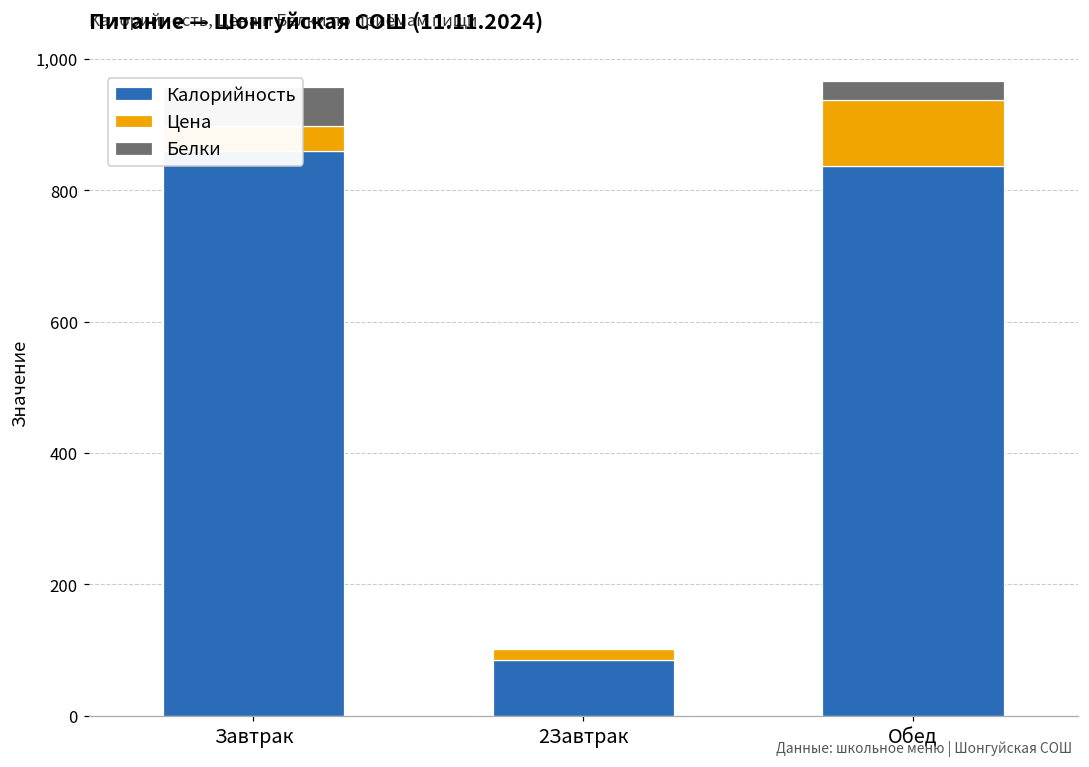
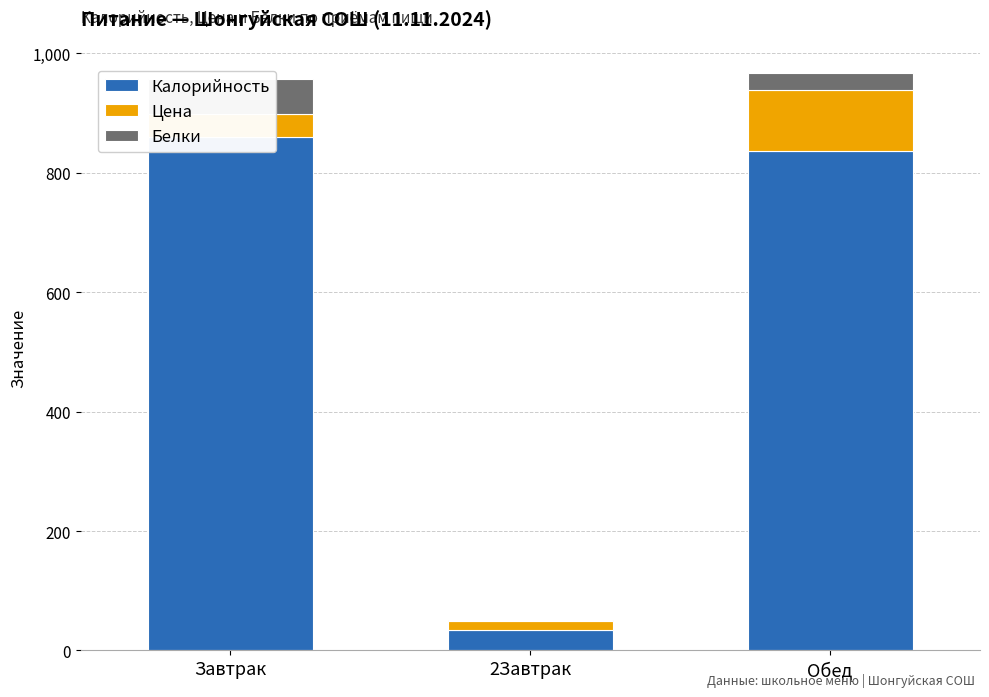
Калорийность, 2Завтрак: 90 -> 30
